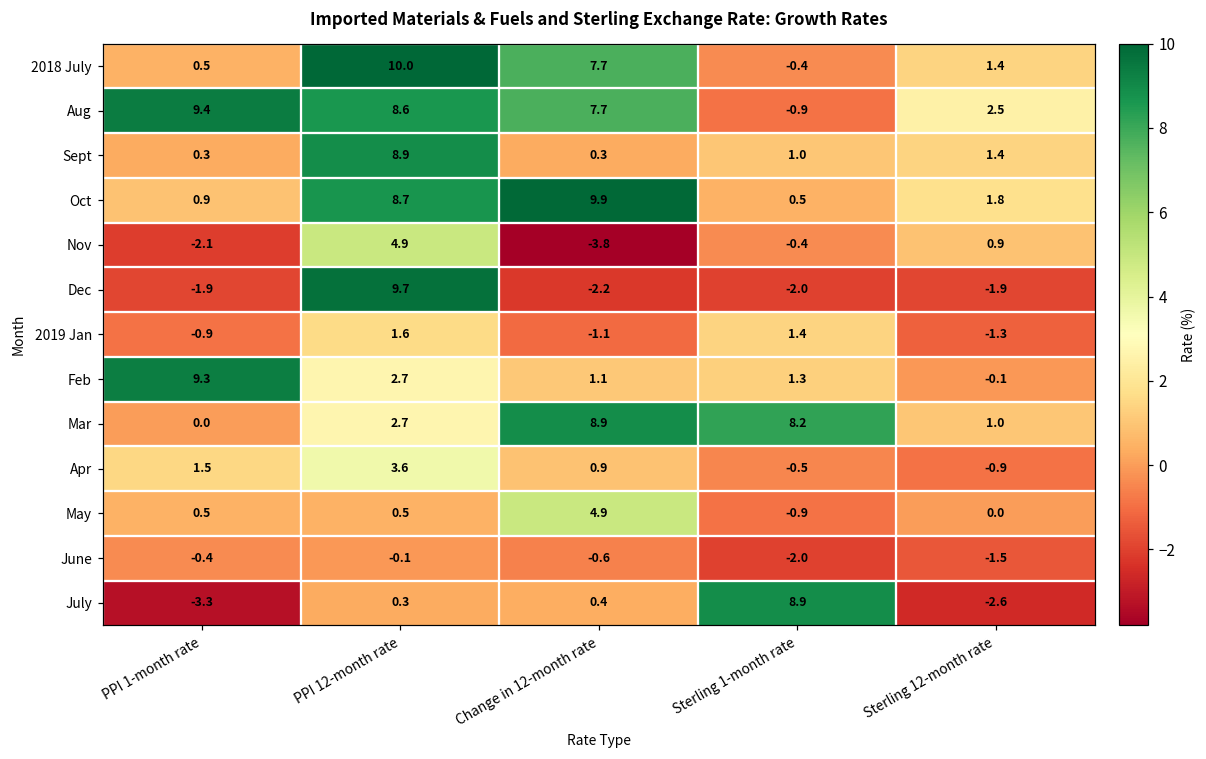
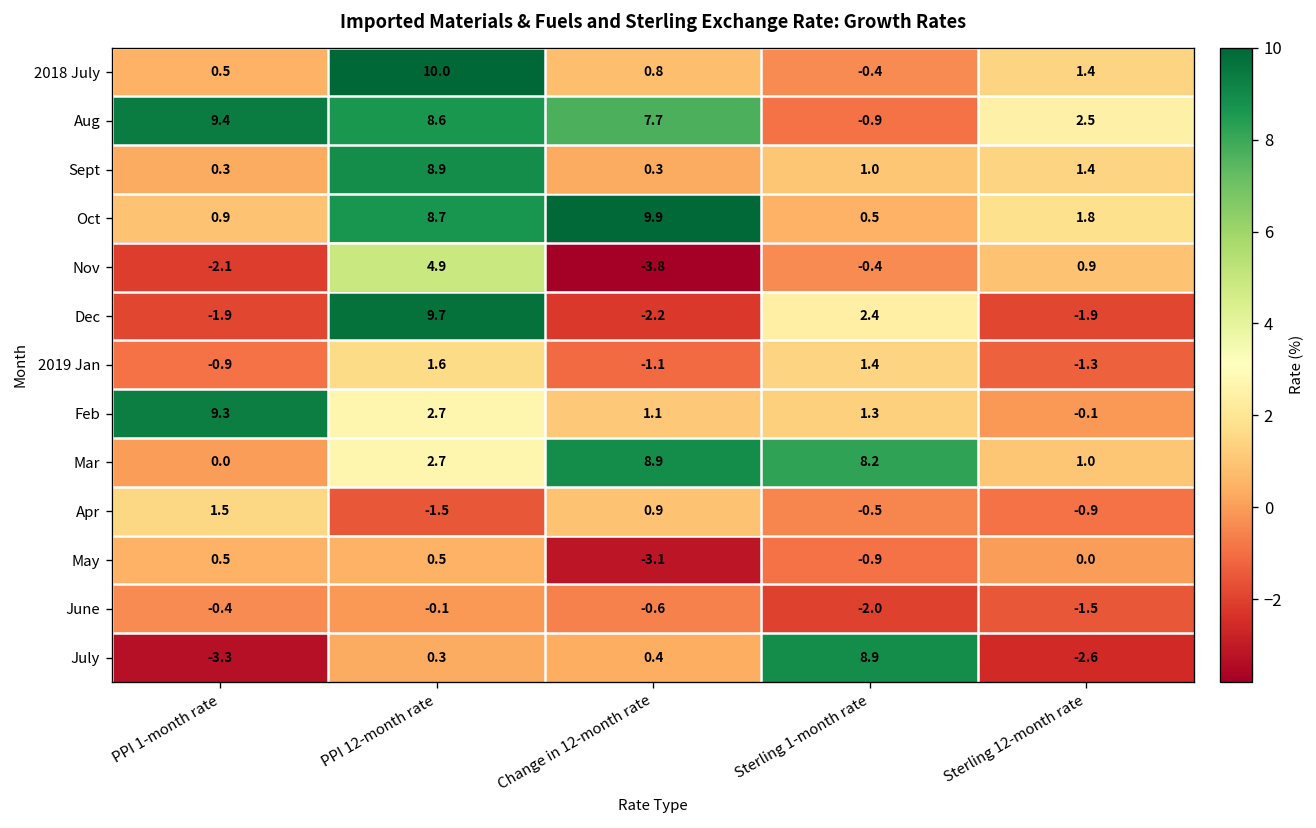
2018 July, Change in 12-month rate: 7.7 -> 0.8
Dec, Sterling 1-month rate: -2.0 -> 2.4
Apr, PPI 12-month rate: 3.6 -> -1.5
May, Change in 12-month rate: 4.9 -> -3.1
